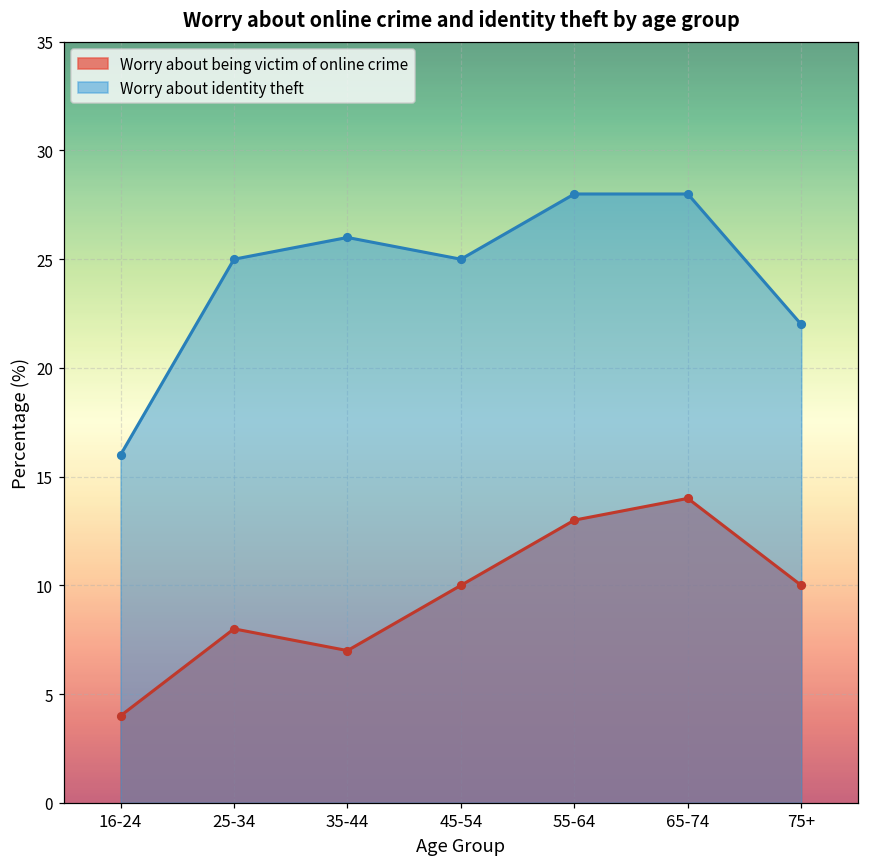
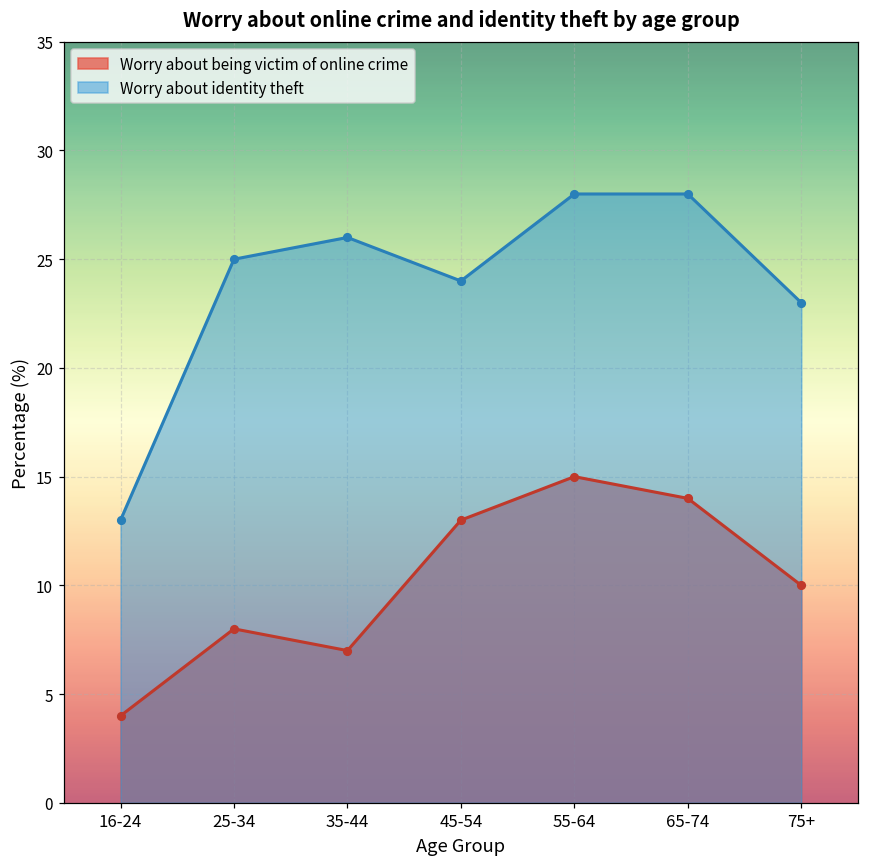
Worry about identity theft, 16-24: 16 -> 13
Worry about being victim of online crime, 45-54: 10 -> 13
Worry about identity theft, 45-54: 25 -> 24
Worry about being victim of online crime, 55-64: 13 -> 15
Worry about identity theft, 75+: 22 -> 23
